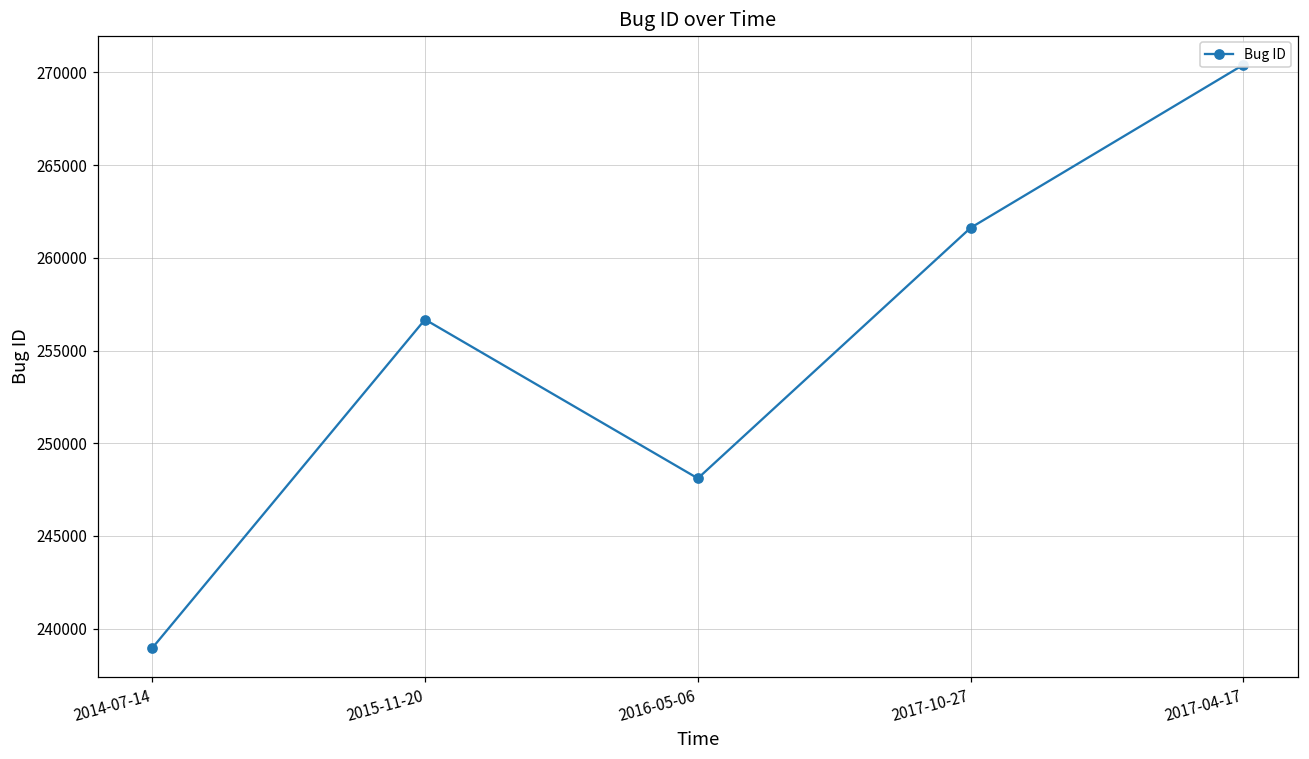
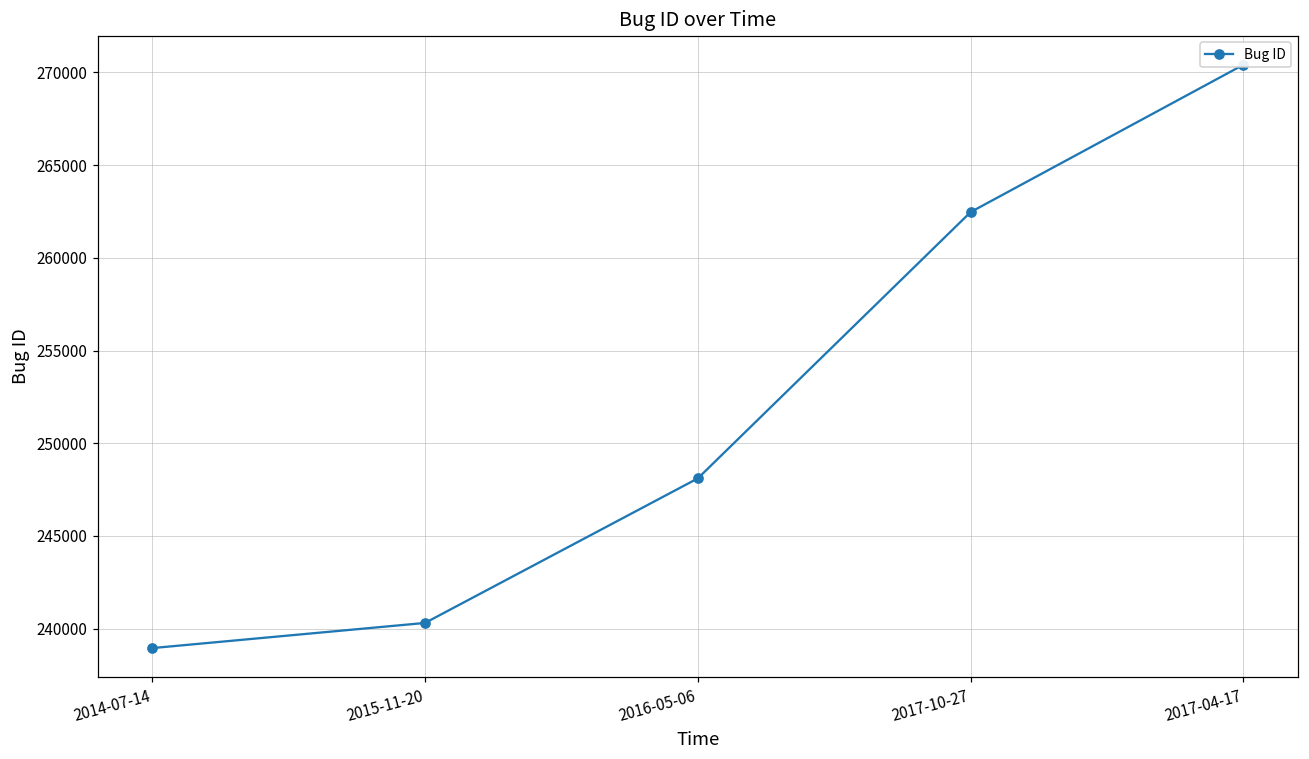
2015-11-20: 256700 -> 240300
2017-10-27: 261600 -> 262500
